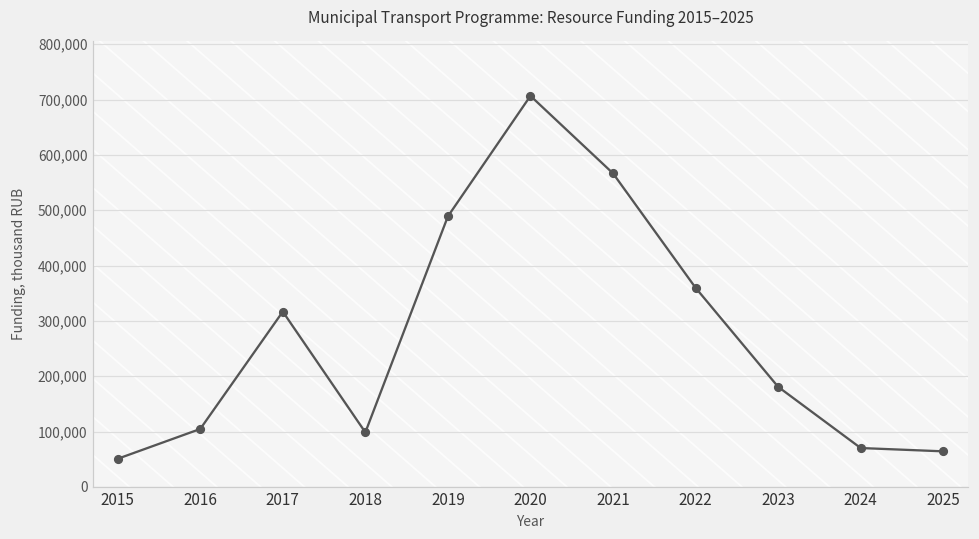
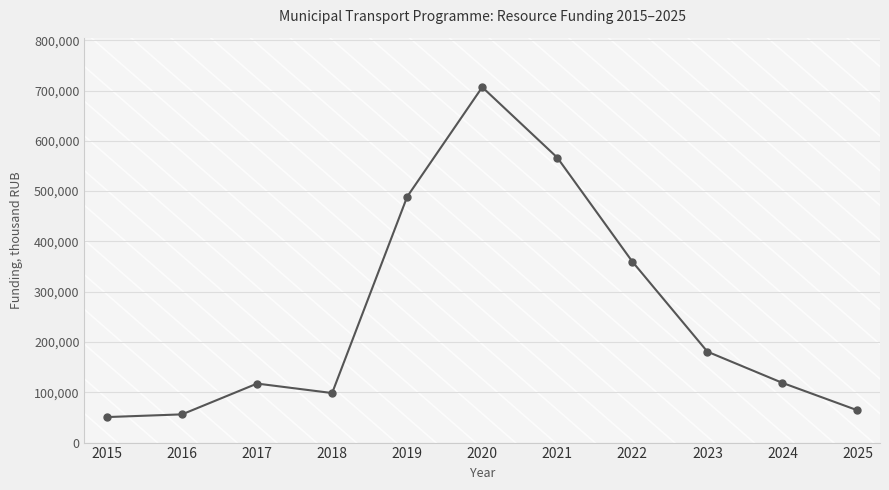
2016: 100,000 -> 60,000
2017: 320,000 -> 120,000
2024: 70,000 -> 120,000
